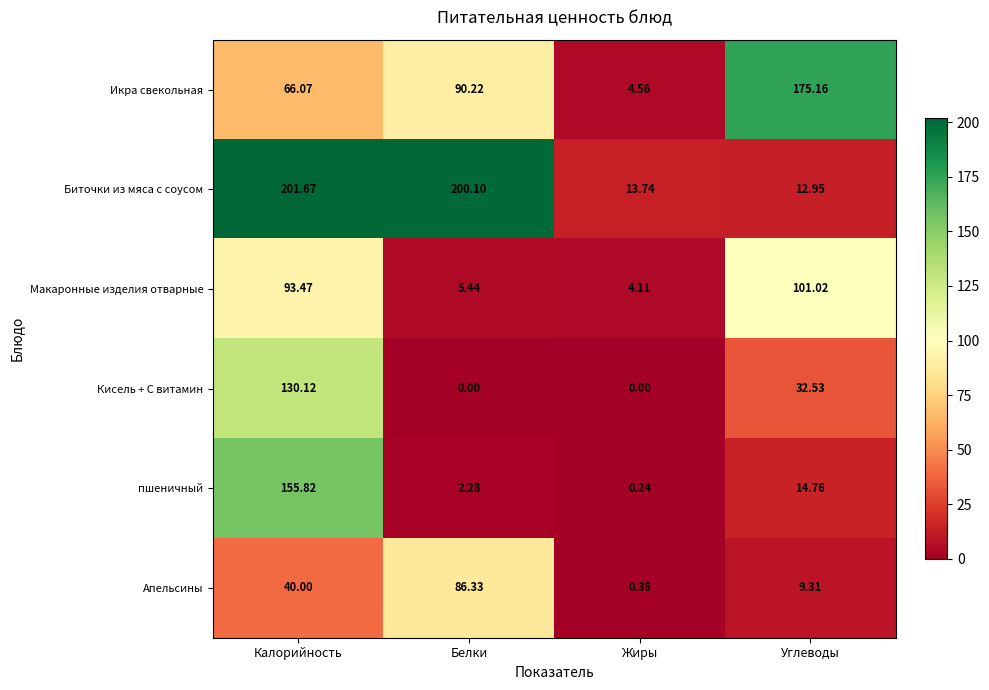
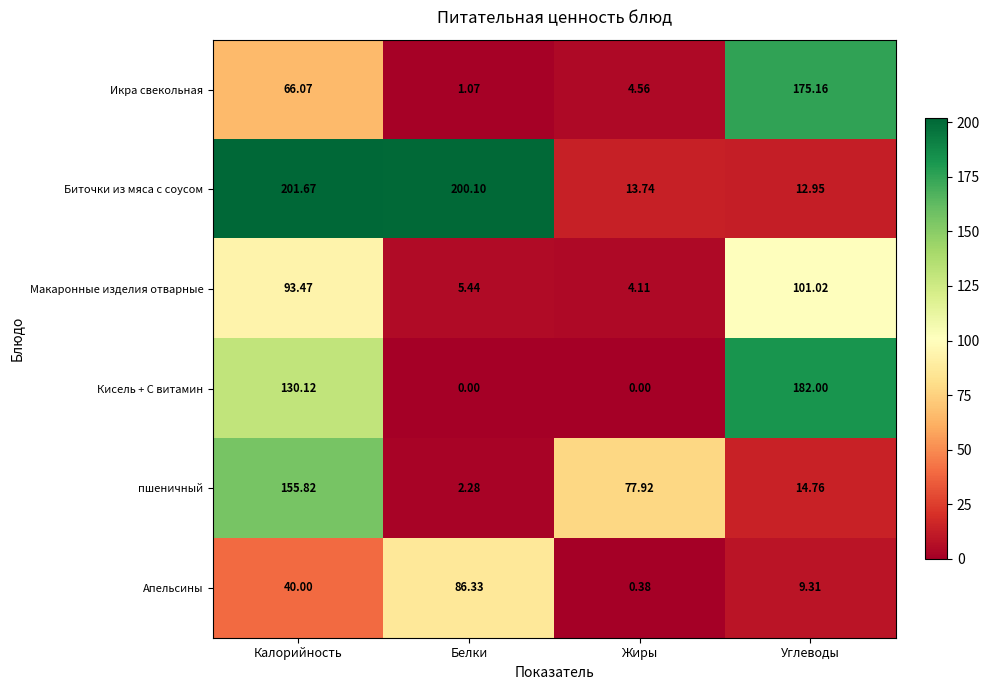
Икра свекольная, Белки: 90.22 -> 1.07
Кисель + С витамин, Углеводы: 32.53 -> 182.00
пшеничный, Жиры: 0.24 -> 77.92
